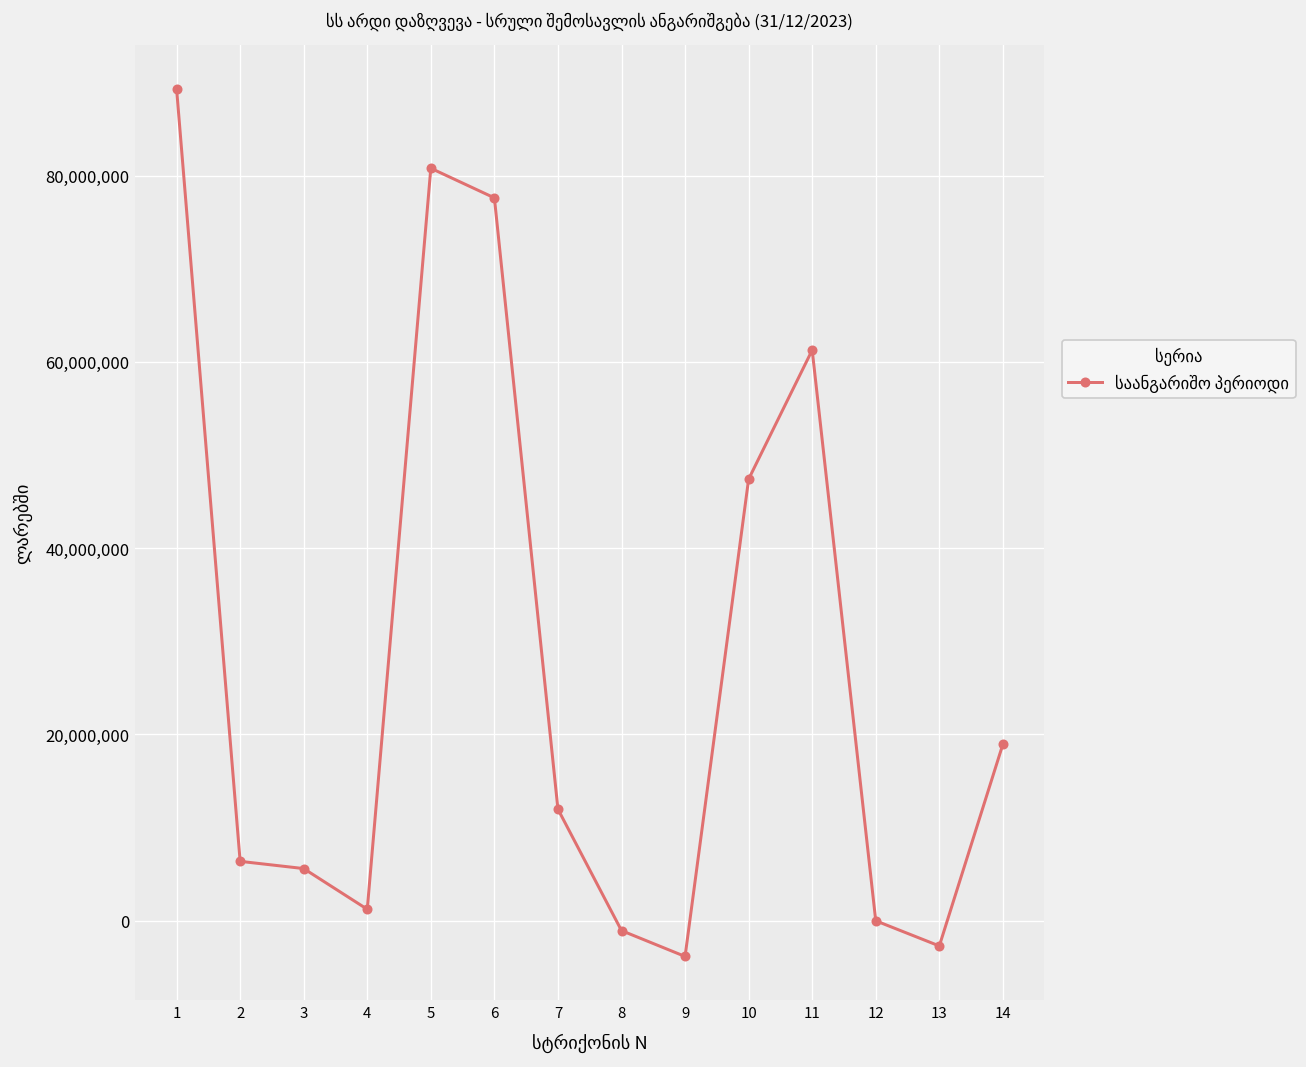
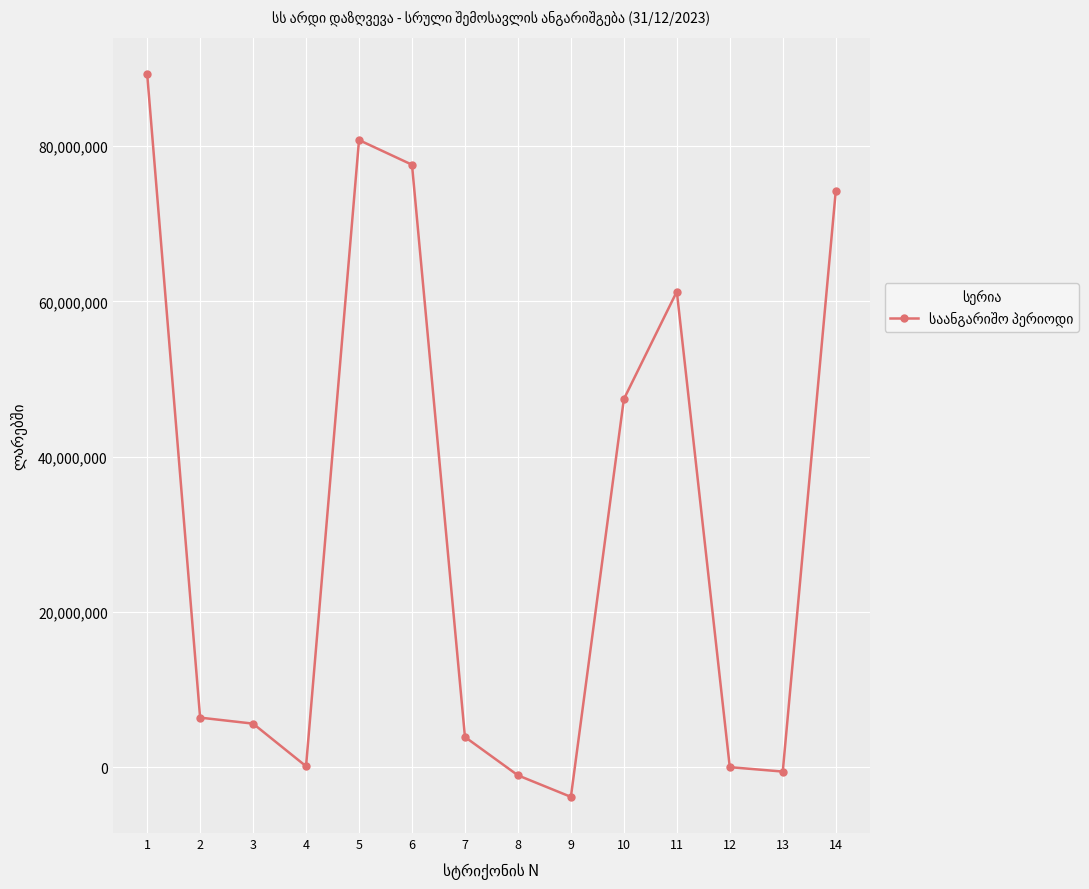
4: 1,000,000 -> 0
7: 12,000,000 -> 4,000,000
13: -3,000,000 -> -1,000,000
14: 19,000,000 -> 74,000,000
